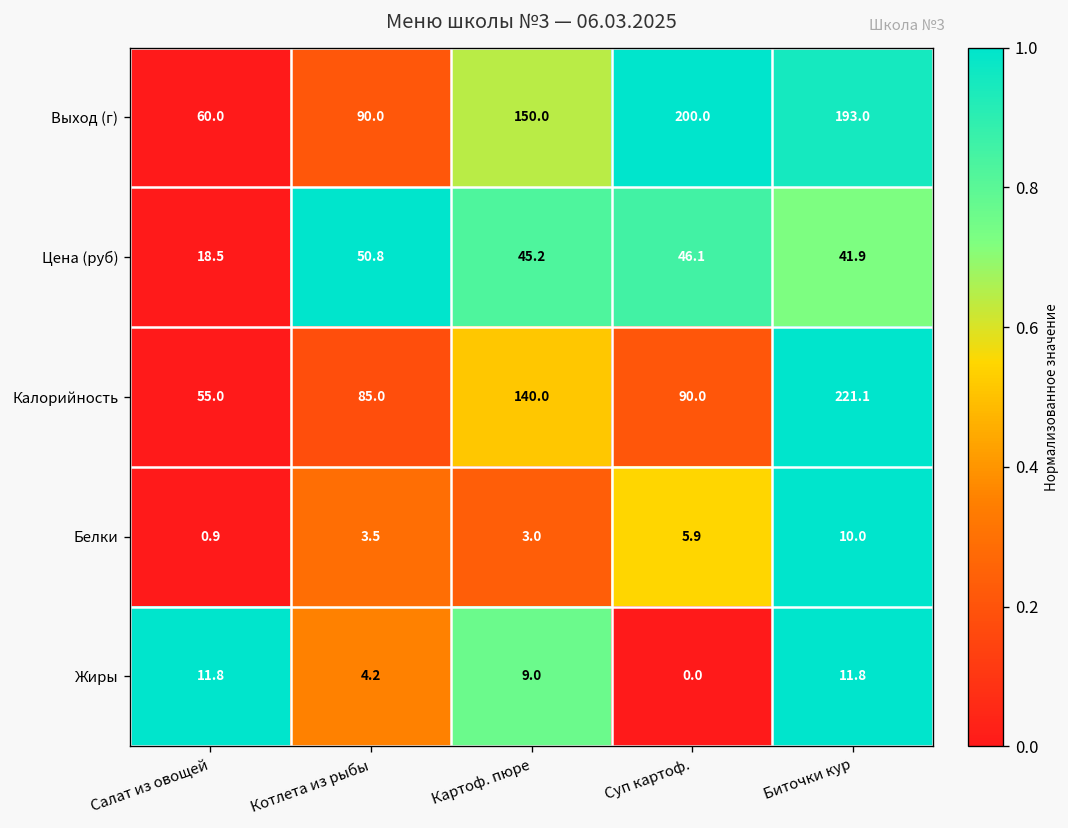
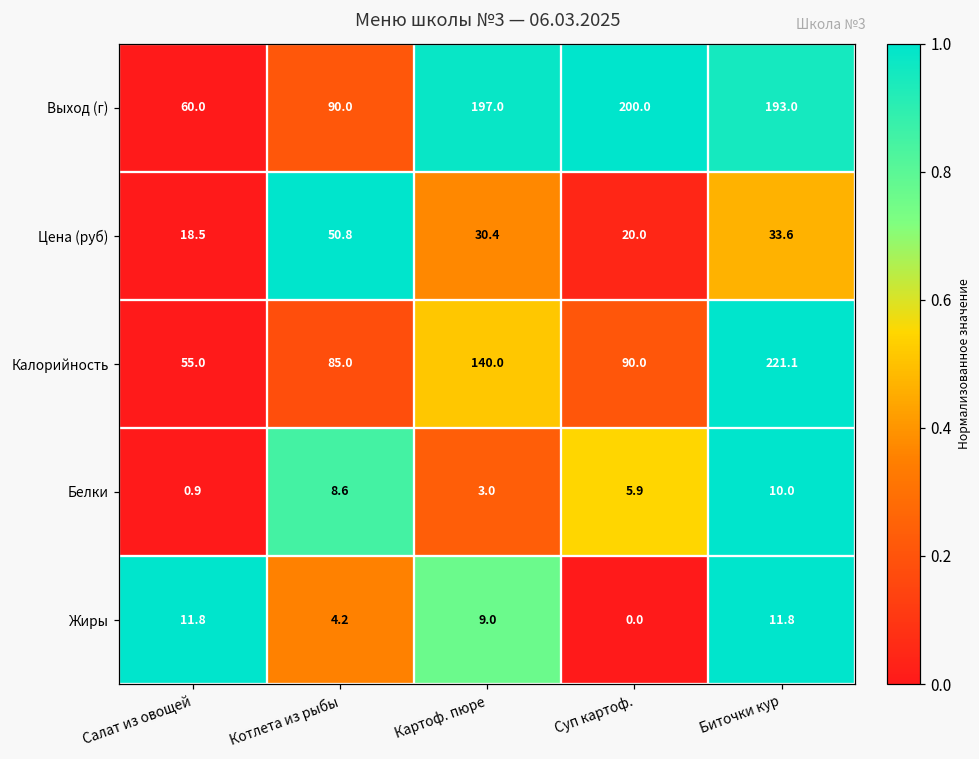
Выход (г), Картоф. пюре: 150.0 -> 197.0
Цена (руб), Картоф. пюре: 45.2 -> 30.4
Цена (руб), Суп картоф.: 46.1 -> 20.0
Цена (руб), Биточки кур: 41.9 -> 33.6
Белки, Котлета из рыбы: 3.5 -> 8.6
